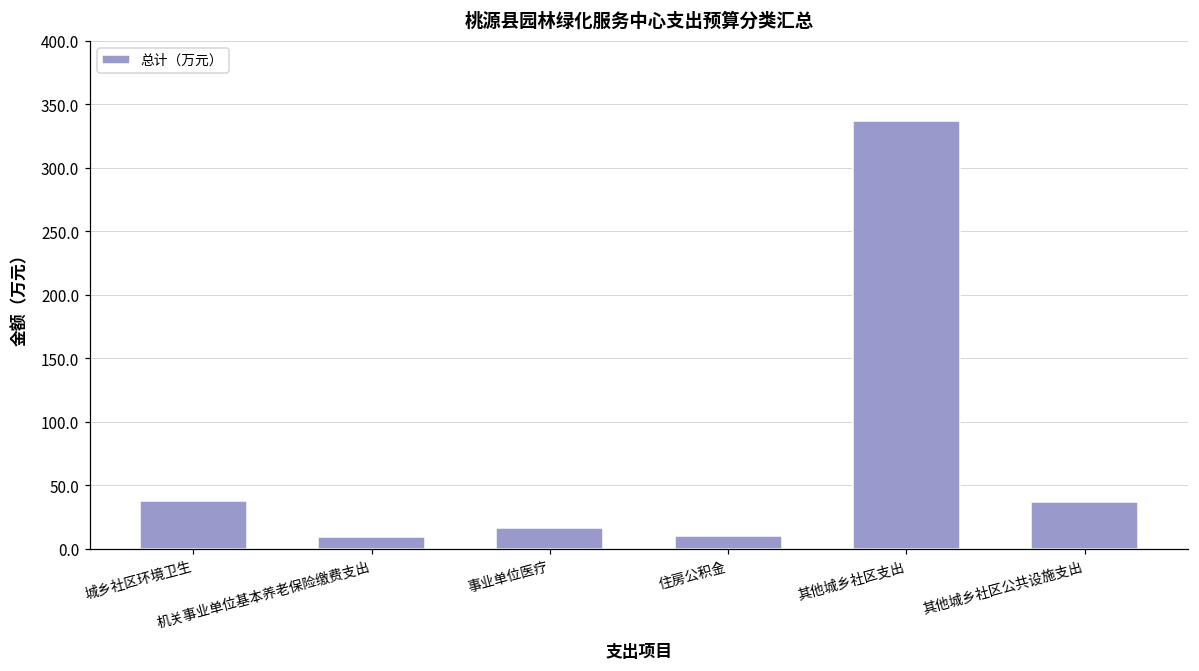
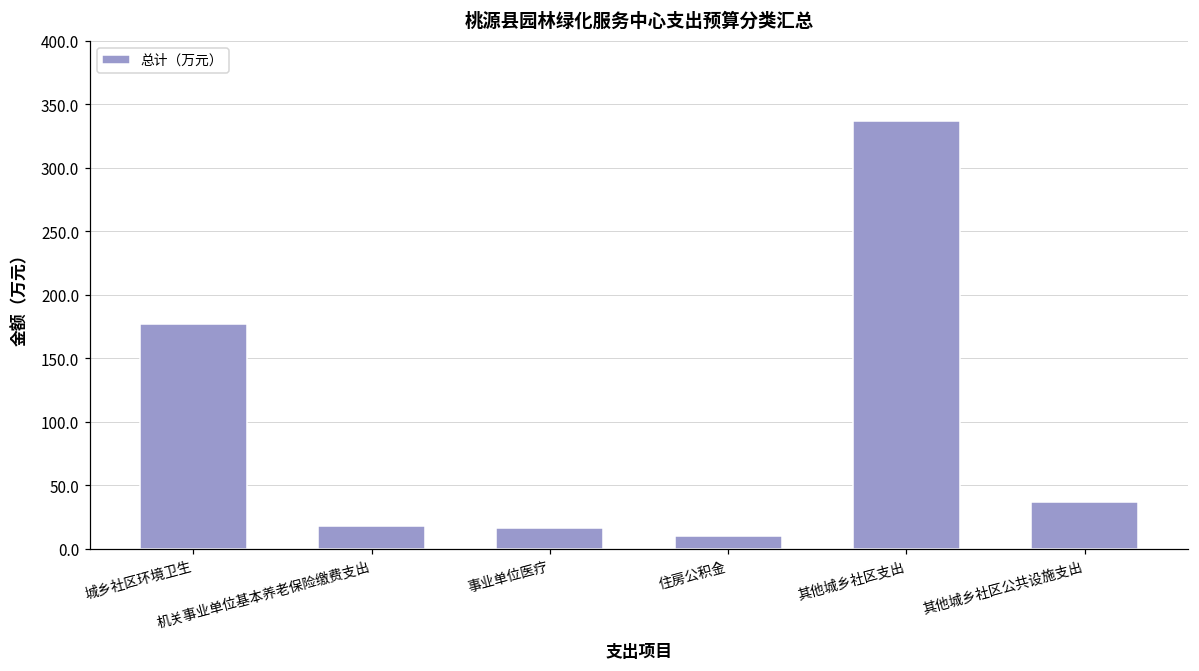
城乡社区环境卫生: 37 -> 177
机关事业单位基本养老保险缴费支出: 9 -> 18
